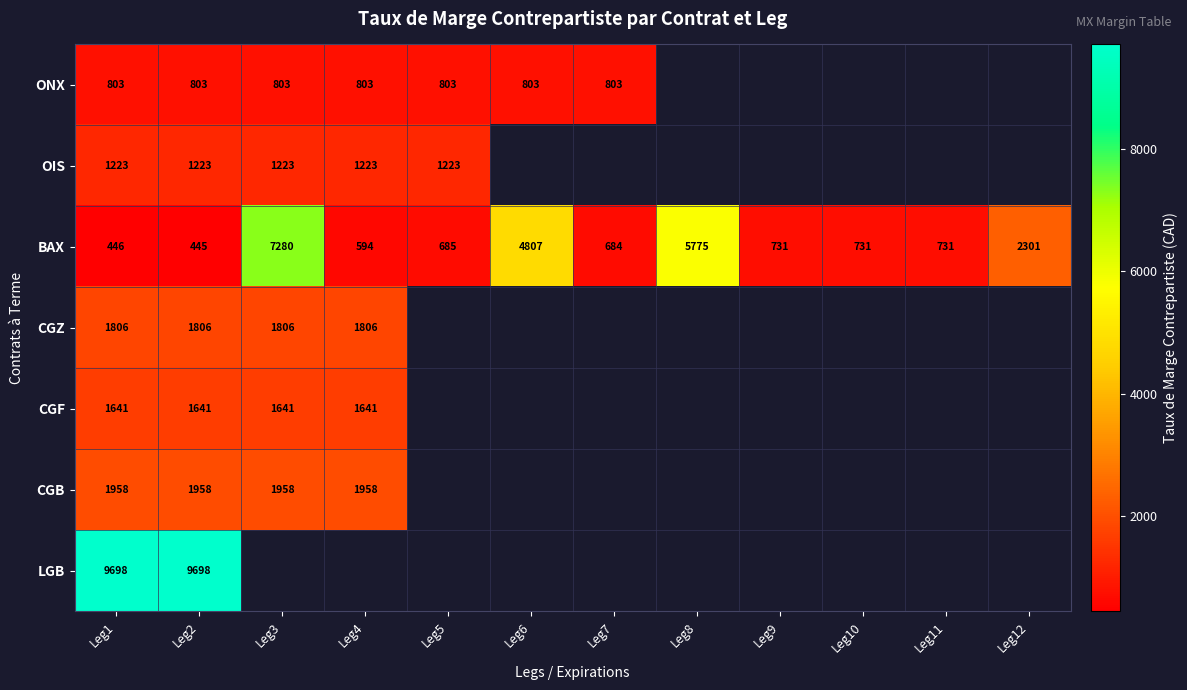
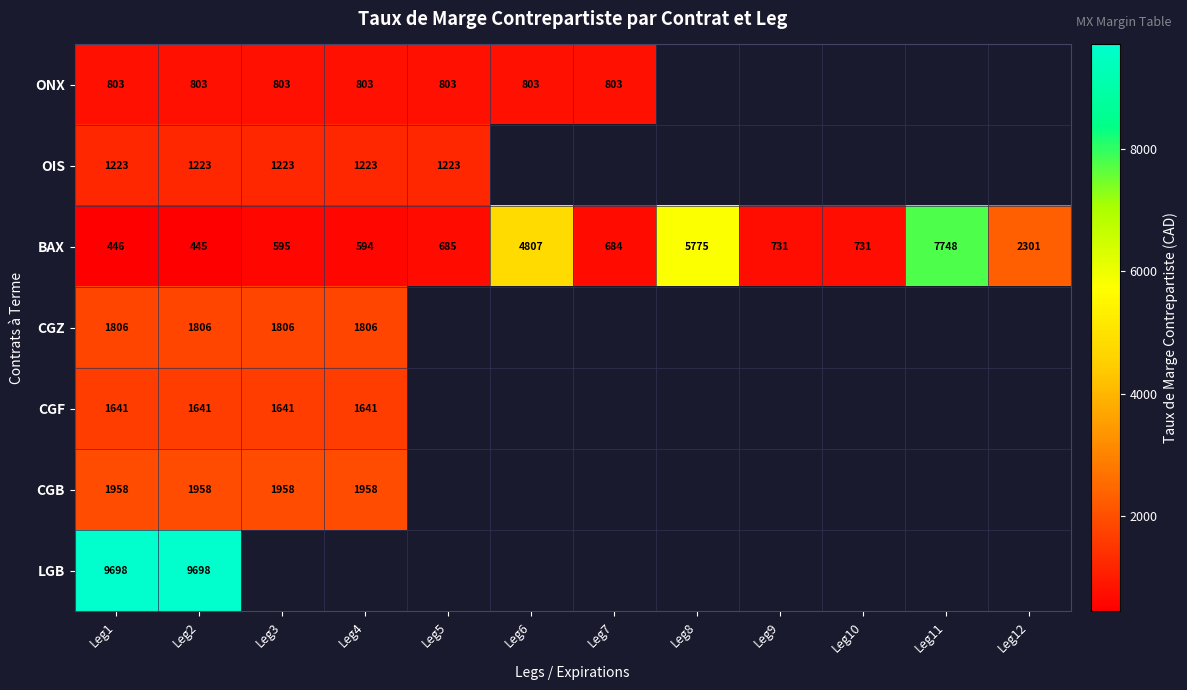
BAX, Leg3: 7280 -> 595
BAX, Leg11: 731 -> 7748
